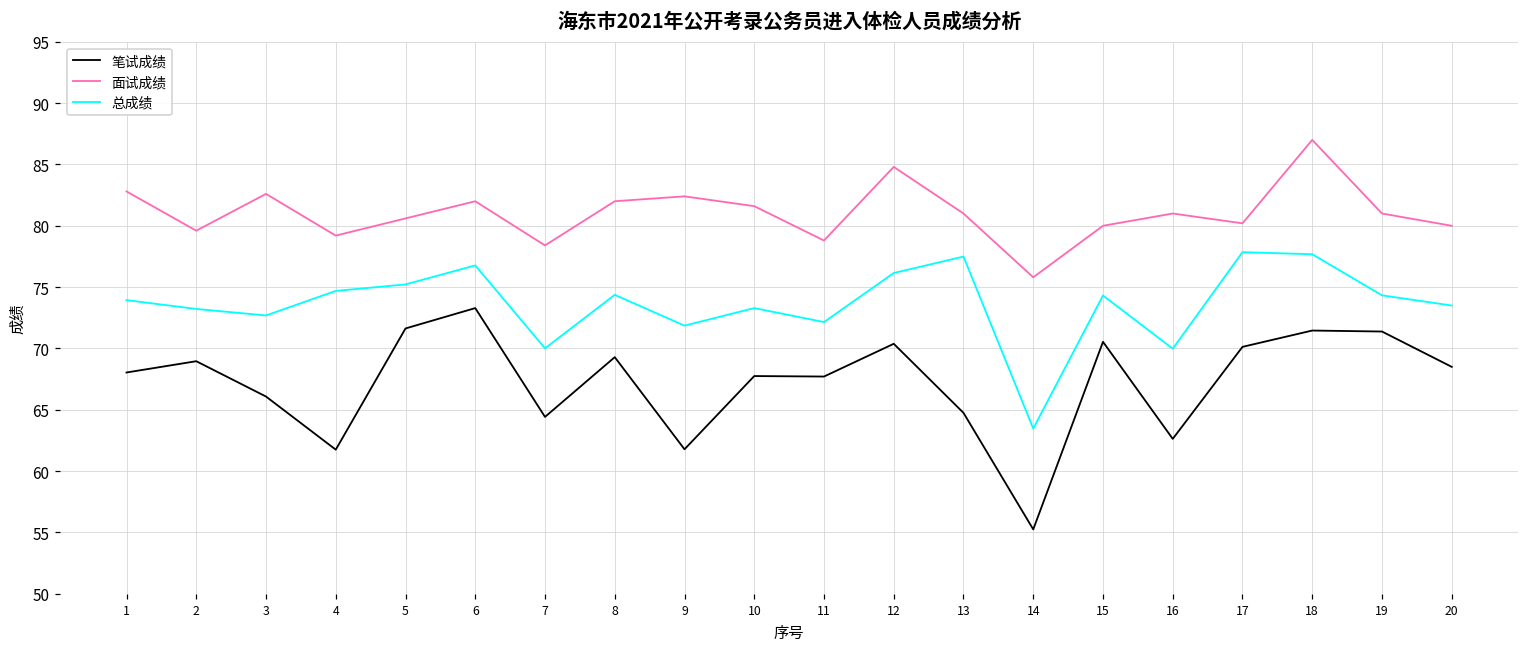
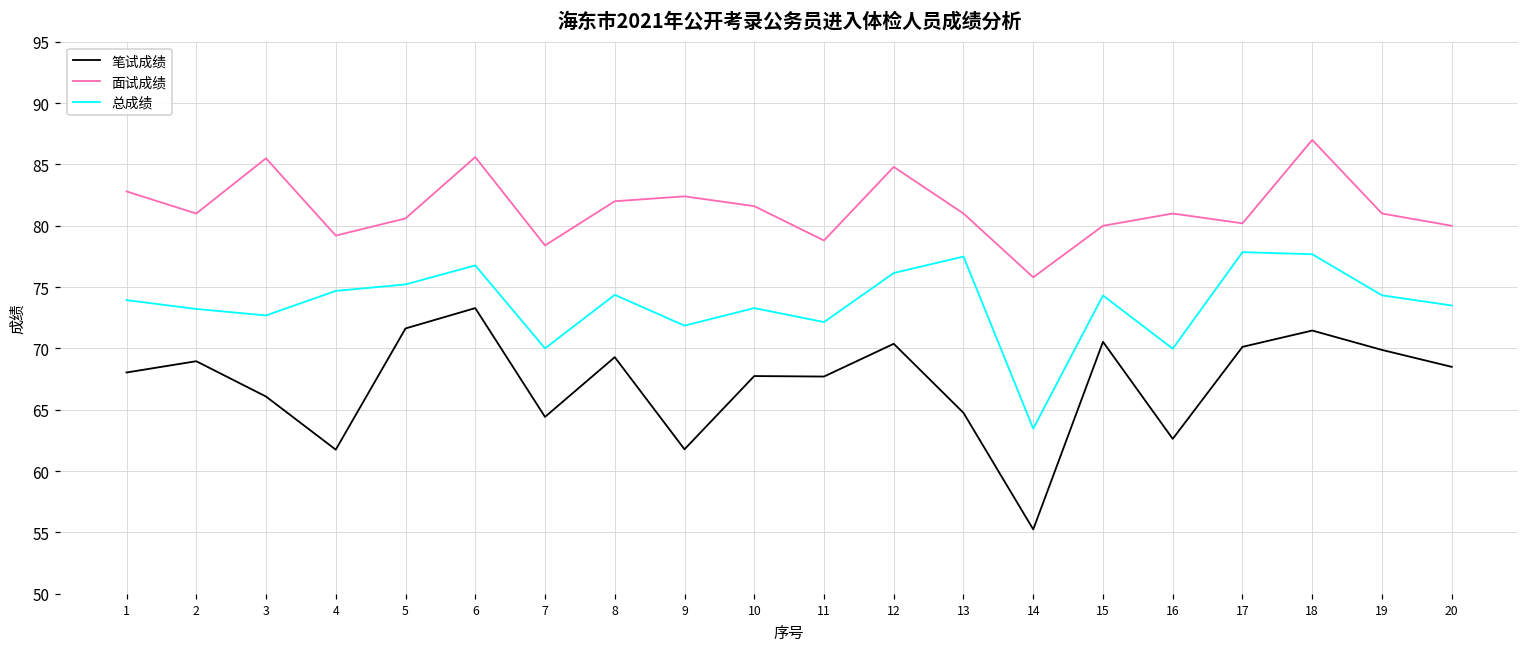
面试成绩, 2: 79.6 -> 81.0
面试成绩, 3: 82.6 -> 85.5
面试成绩, 6: 82.0 -> 85.6
笔试成绩, 19: 71.4 -> 69.9
